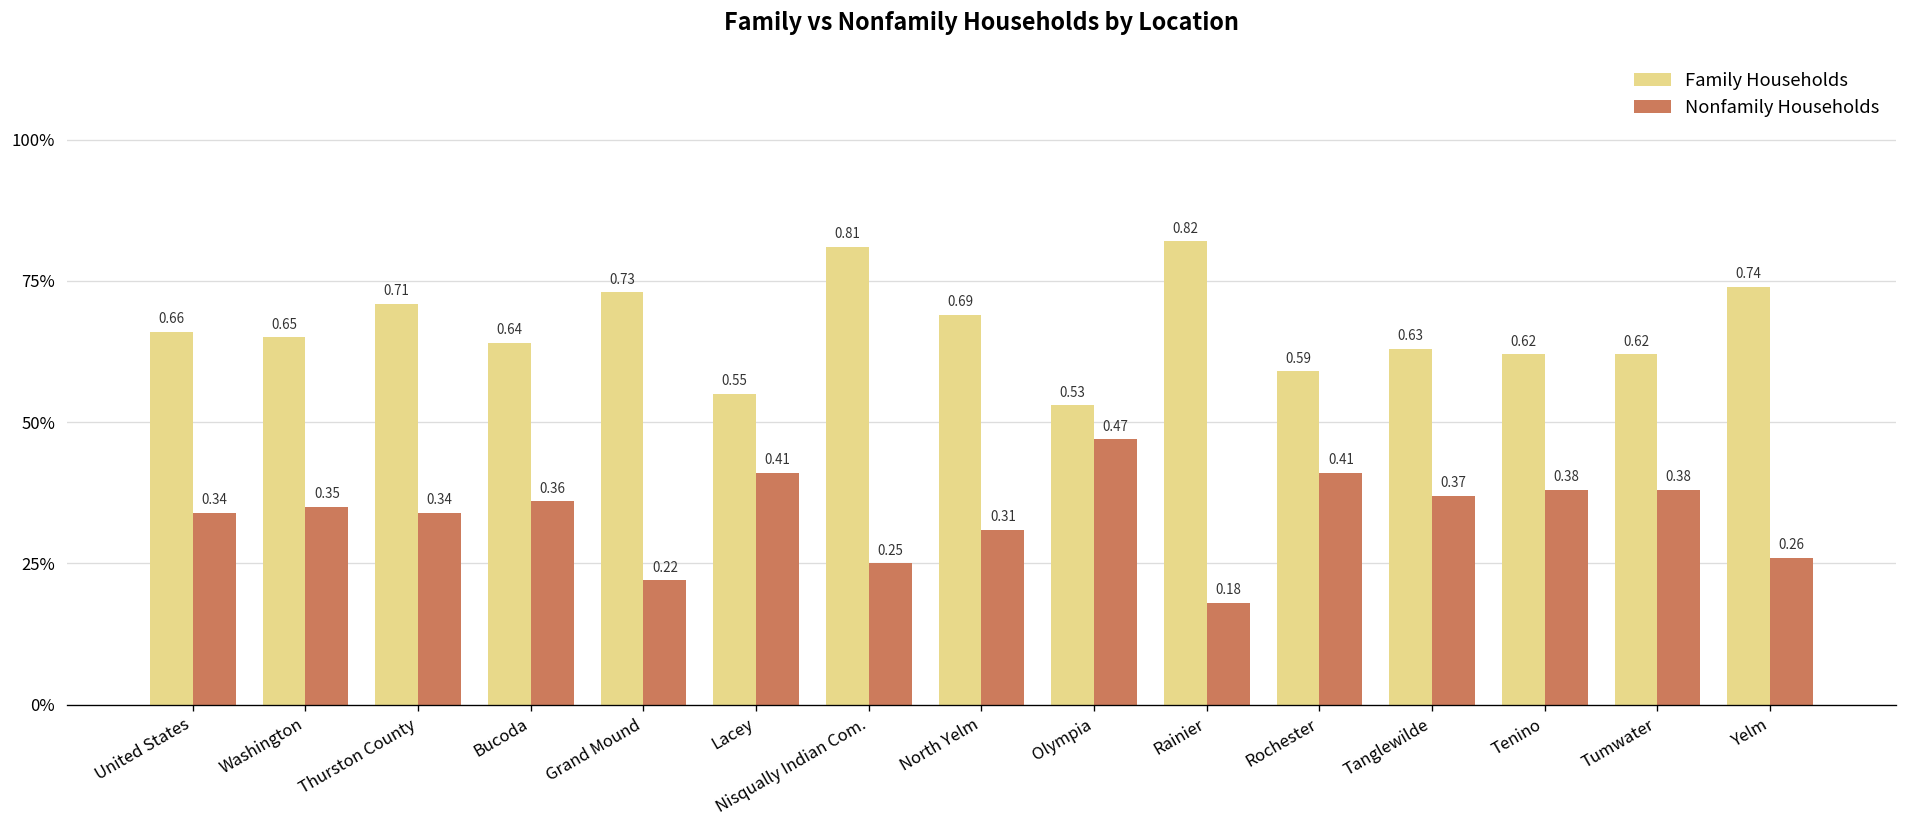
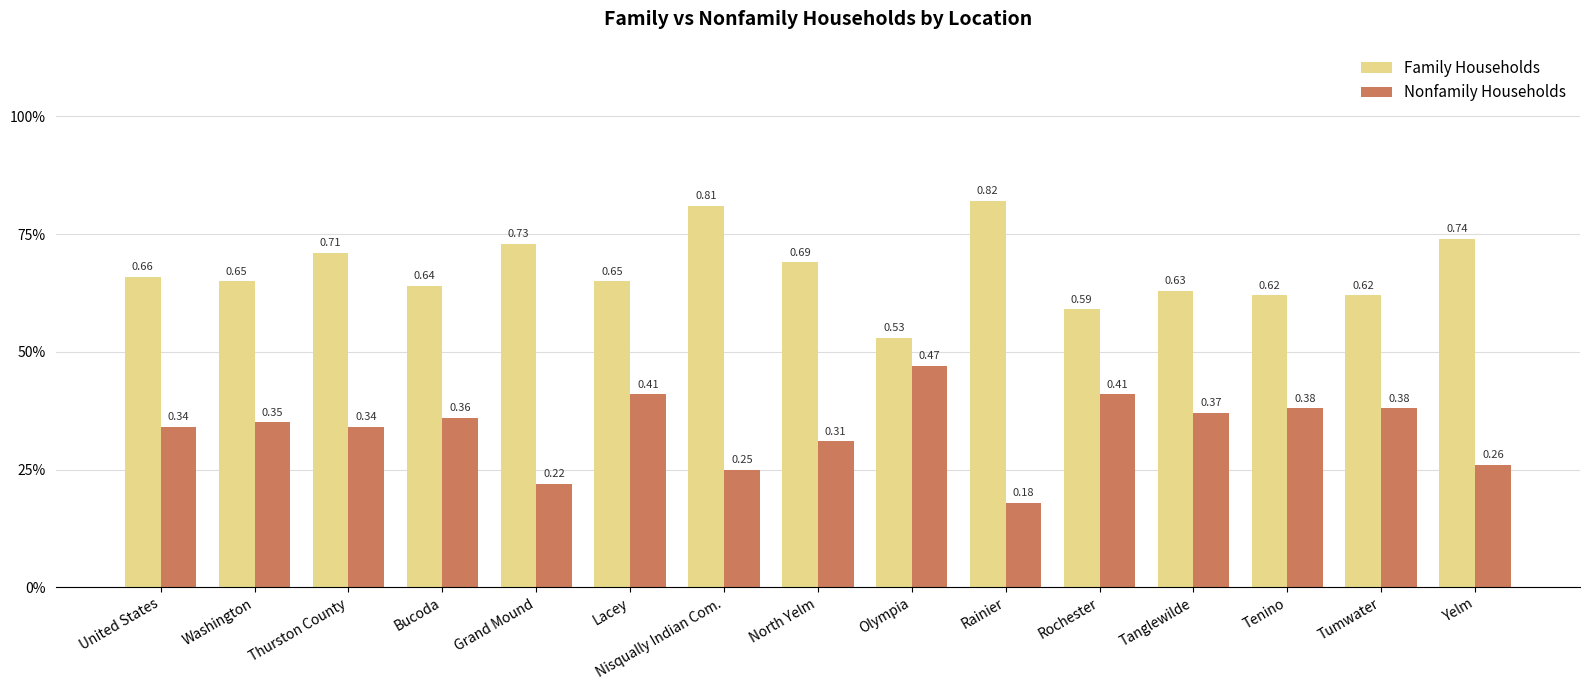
Family Households, Lacey: 0.55 -> 0.65
